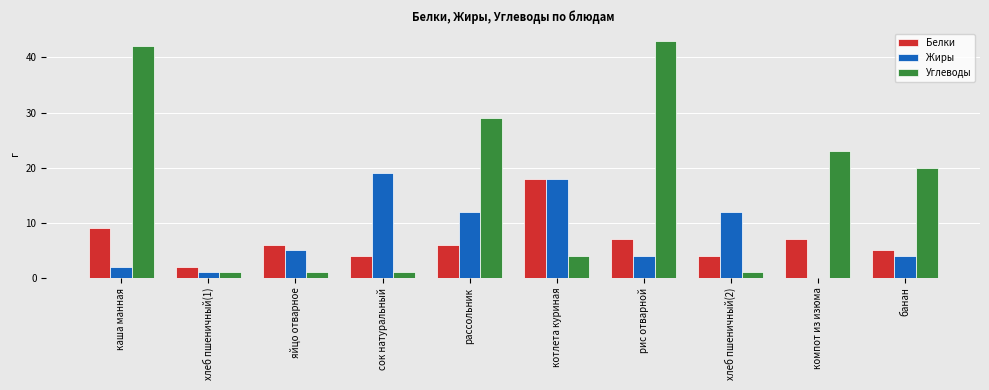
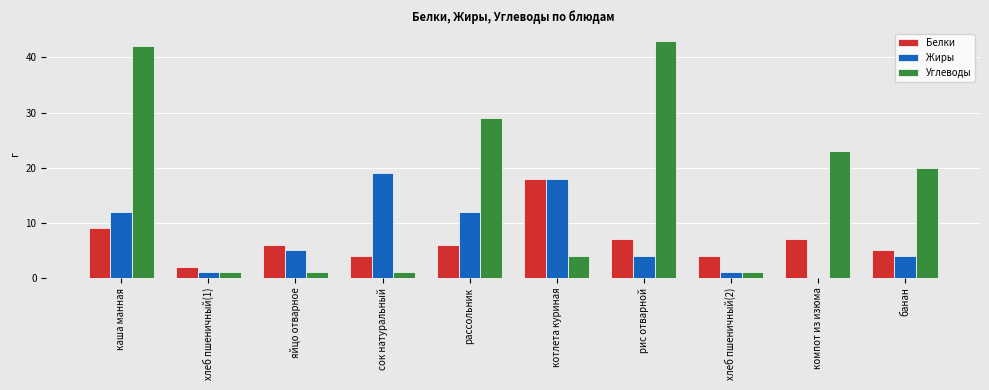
Жиры, каша манная: 2 -> 12
Жиры, хлеб пшеничный(2): 12 -> 1
